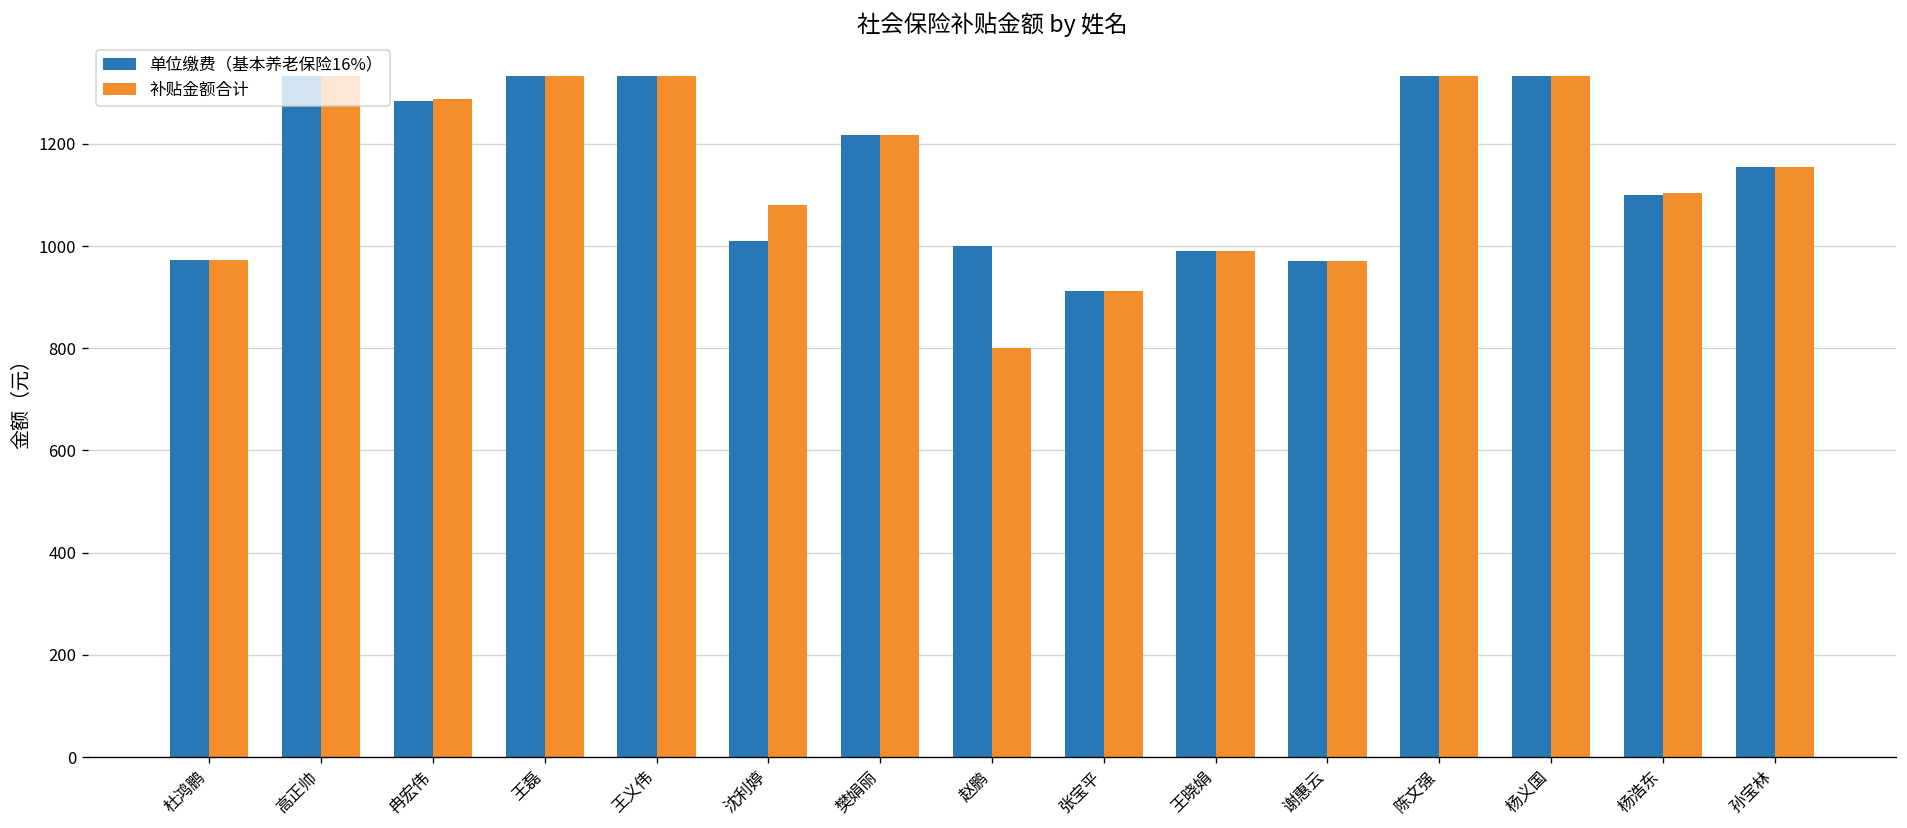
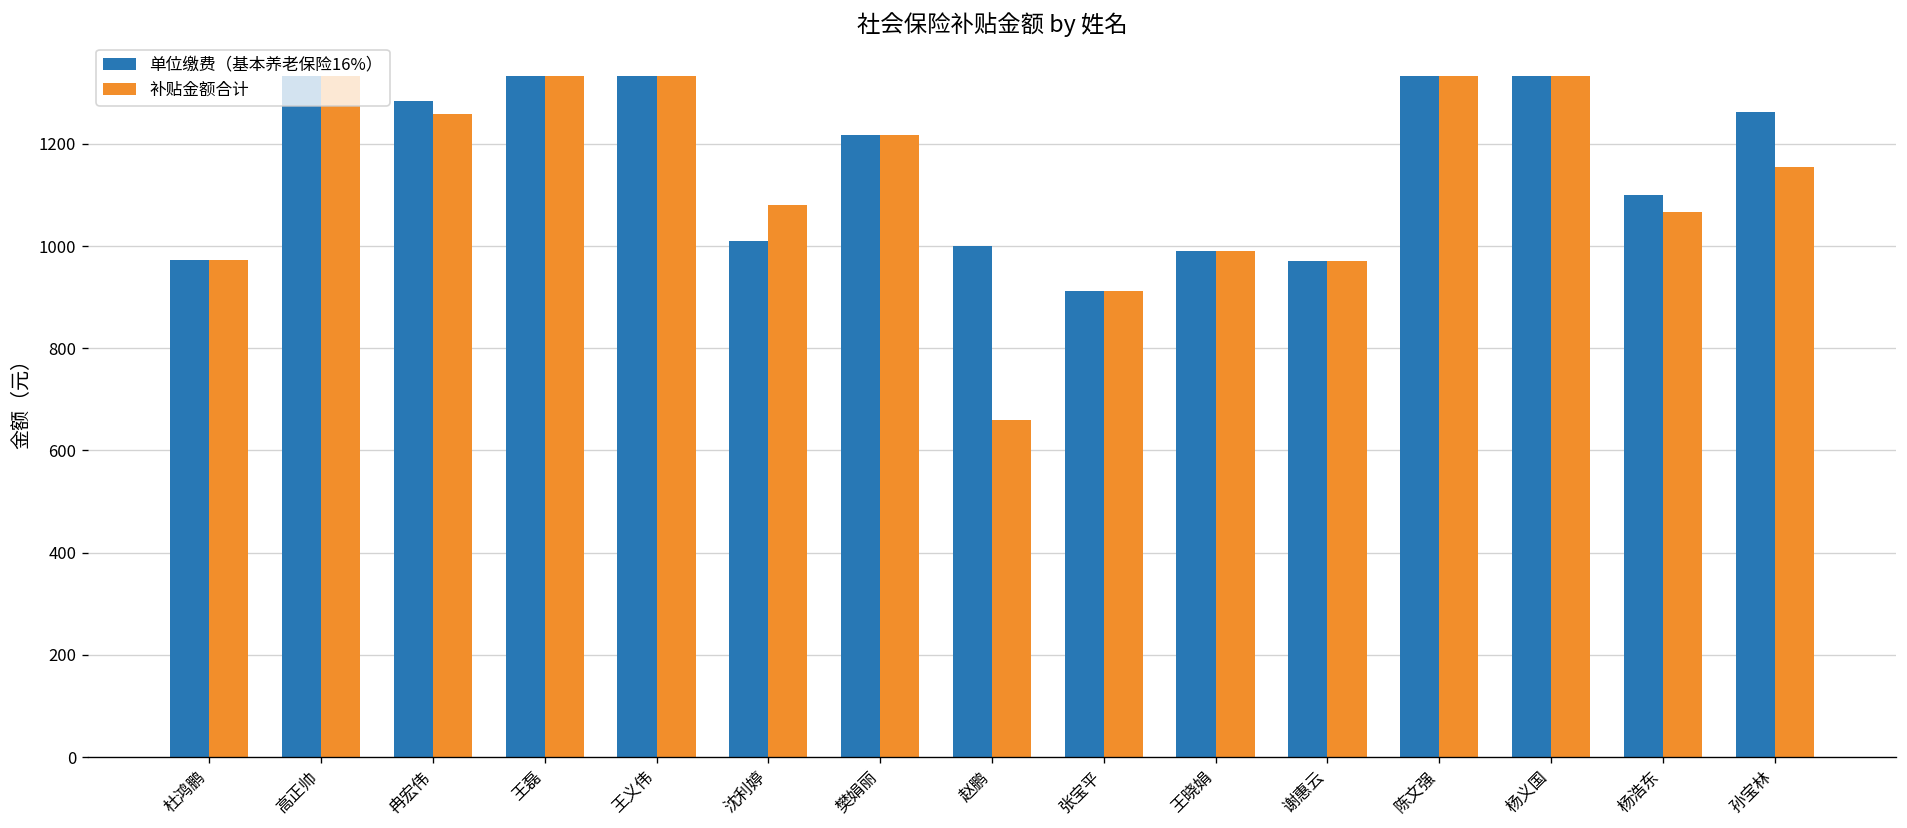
补贴金额合计, 冉宏伟: 1290 -> 1260
补贴金额合计, 赵鹏: 800 -> 660
补贴金额合计, 杨浩东: 1100 -> 1070
单位缴费（基本养老保险16%）, 孙宝林: 1160 -> 1260
